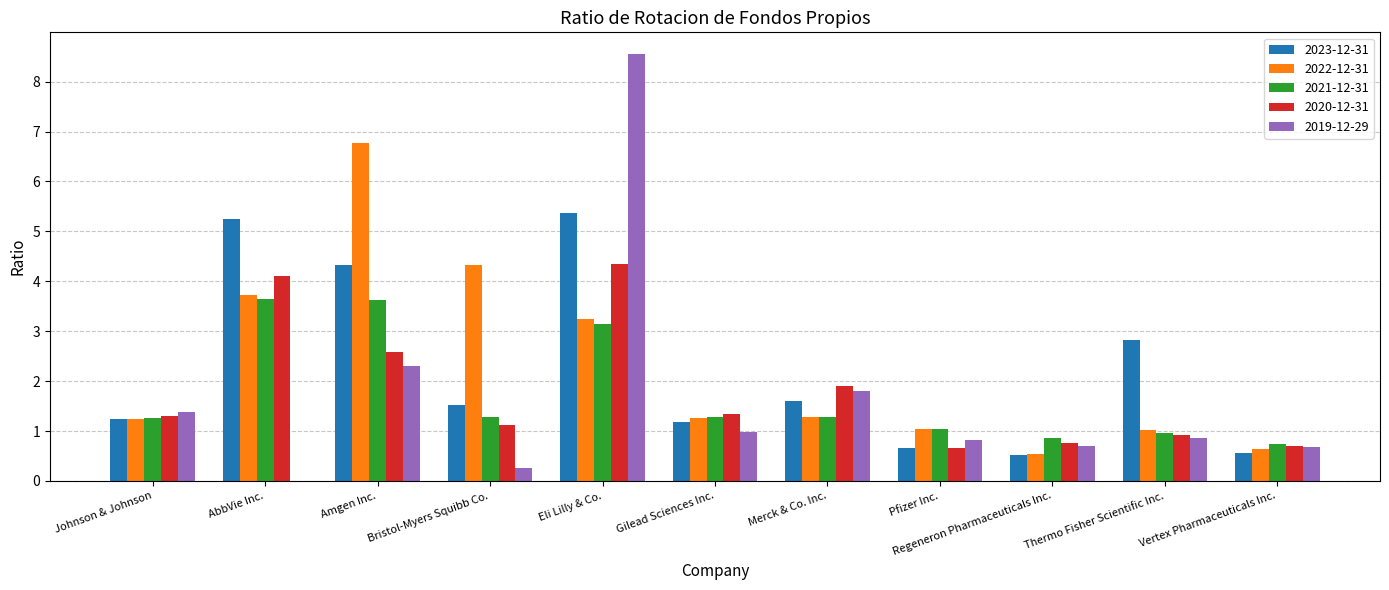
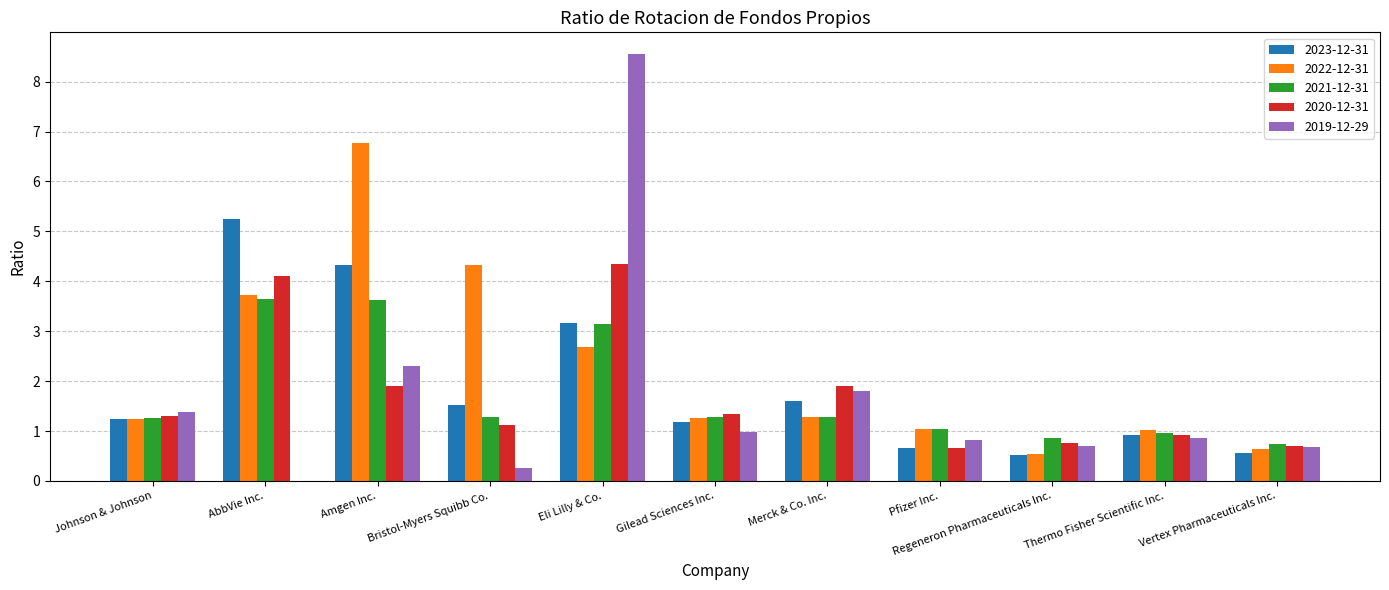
2020-12-31, Amgen Inc.: 2.6 -> 1.9
2023-12-31, Eli Lilly & Co.: 5.4 -> 3.2
2022-12-31, Eli Lilly & Co.: 3.3 -> 2.7
2023-12-31, Thermo Fisher Scientific Inc.: 2.8 -> 0.9
